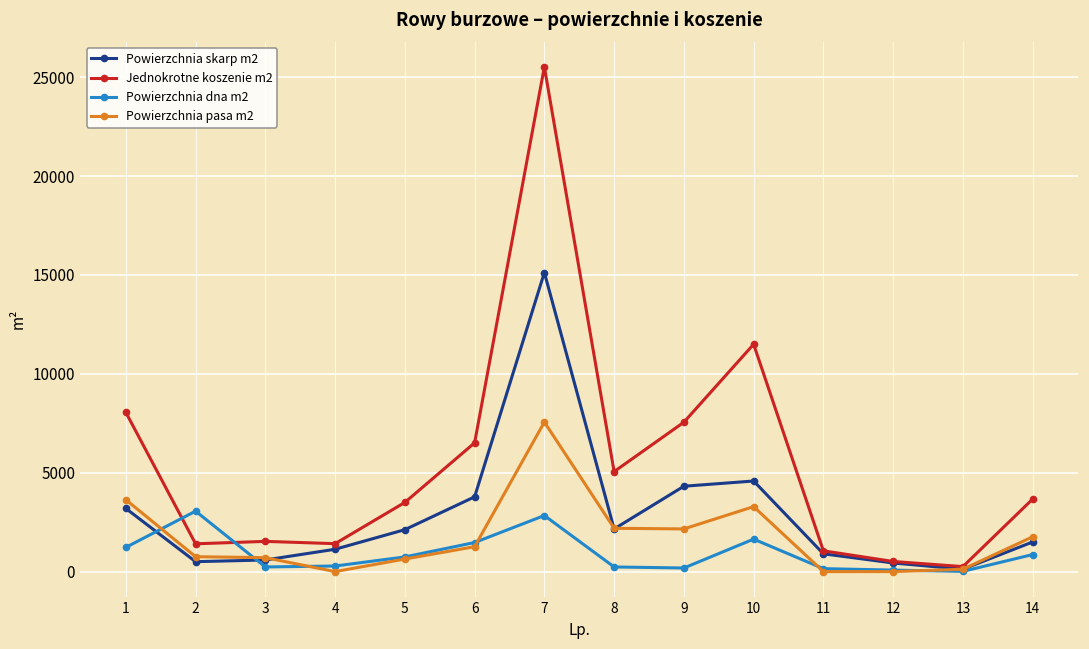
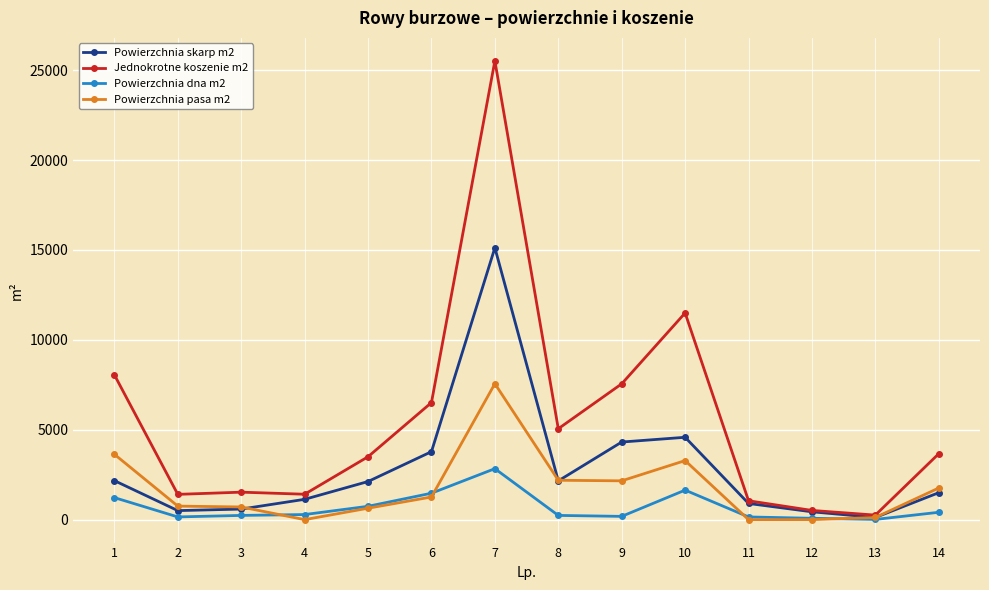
Powierzchnia skarp m2, 1: 3200 -> 2200
Powierzchnia dna m2, 2: 3100 -> 200
Powierzchnia dna m2, 14: 900 -> 400
